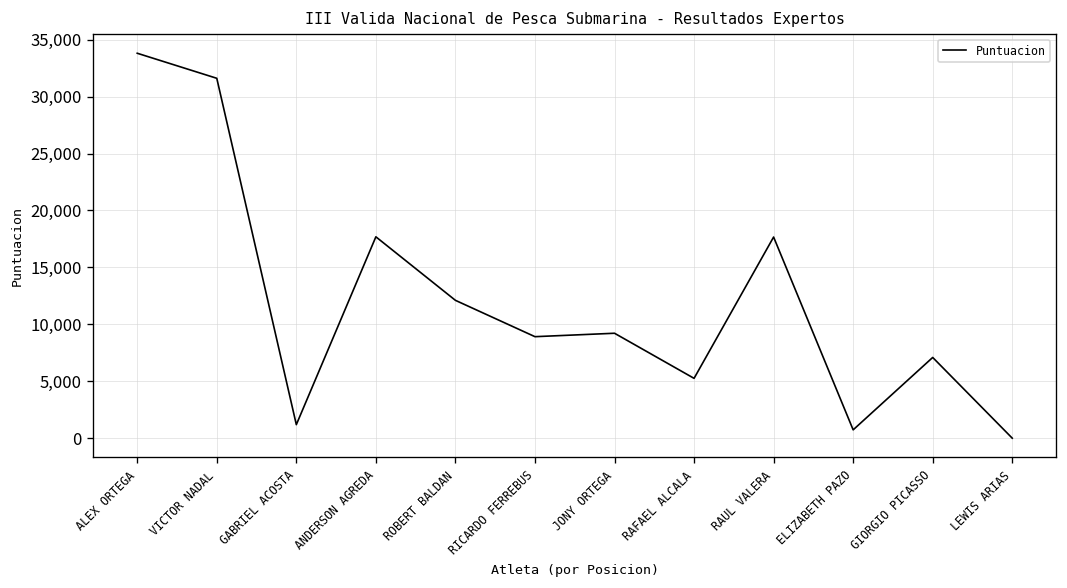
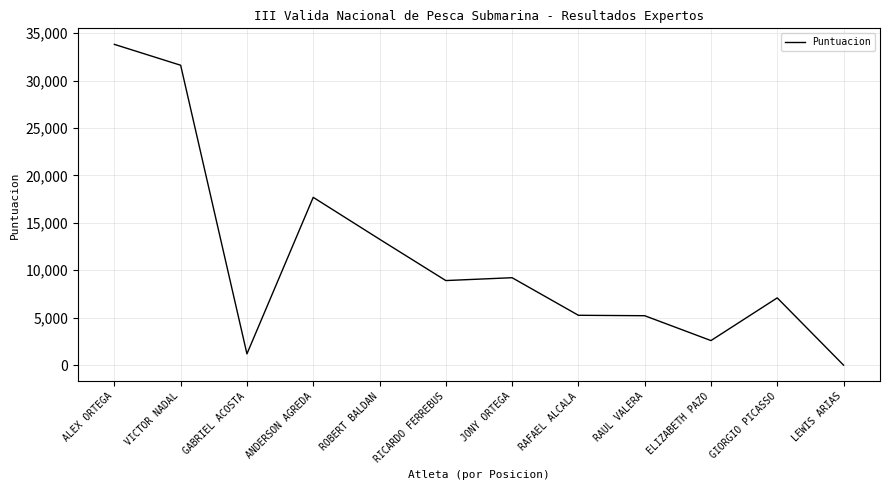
ROBERT BALDAN: 12,000 -> 13,000
RAUL VALERA: 18,000 -> 5,000
ELIZABETH PAZO: 1,000 -> 3,000
